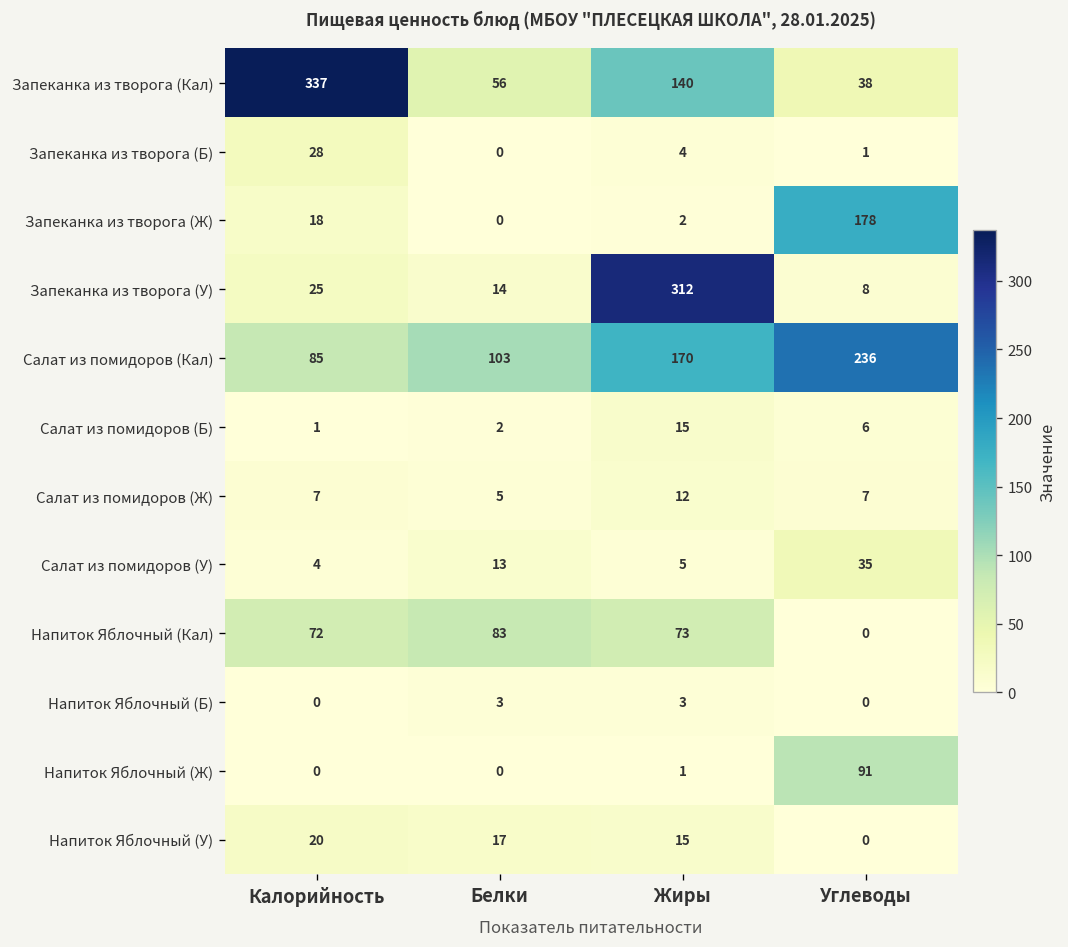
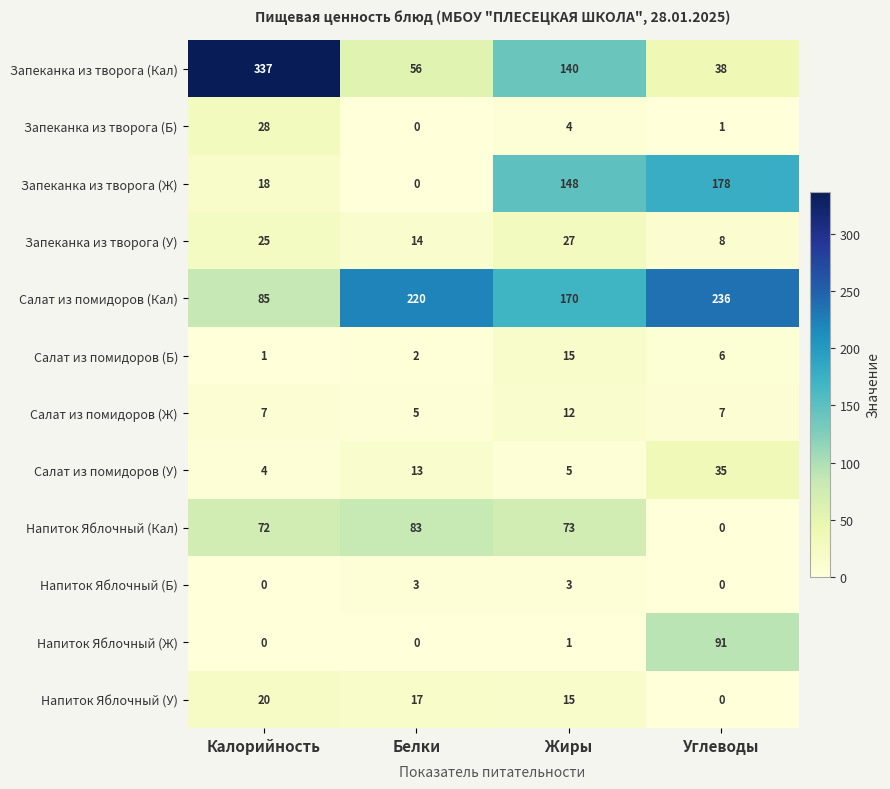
Запеканка из творога (Ж), Жиры: 2 -> 148
Запеканка из творога (У), Жиры: 312 -> 27
Салат из помидоров (Кал), Белки: 103 -> 220
